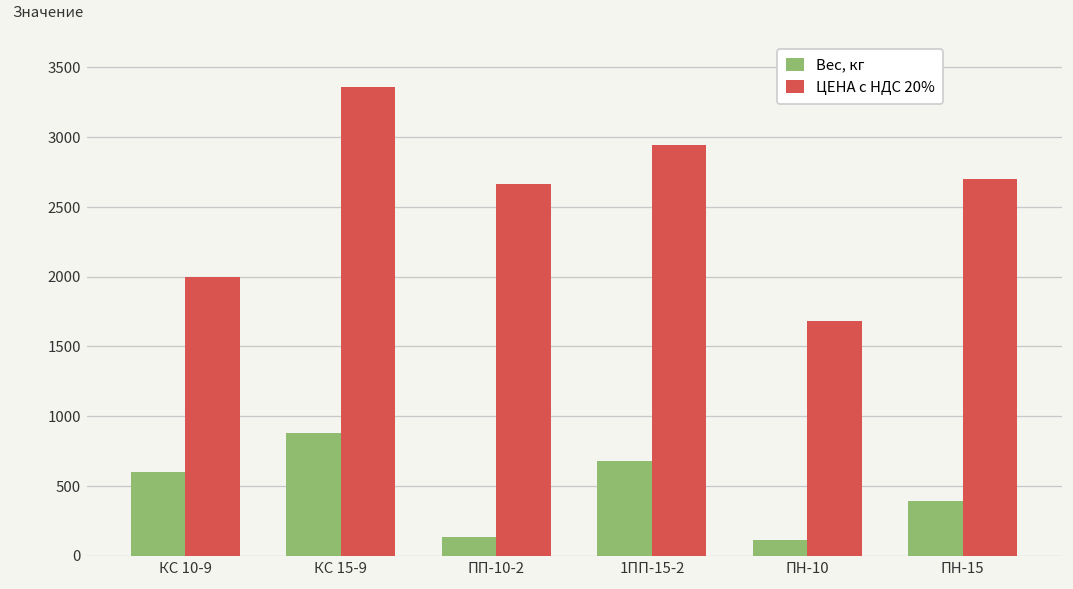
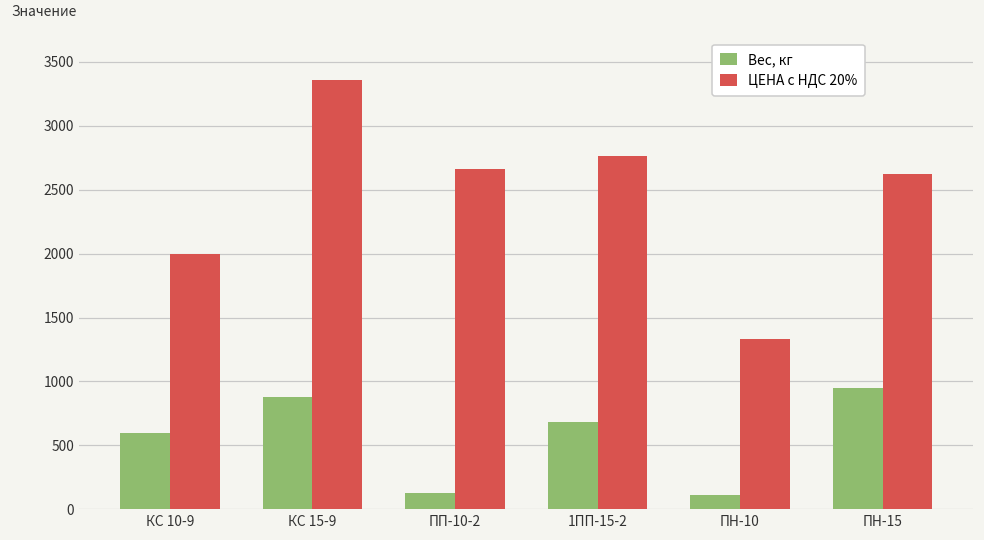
ЦЕНА с НДС 20%, 1ПП-15-2: 2940 -> 2770
ЦЕНА с НДС 20%, ПН-10: 1680 -> 1330
Вес, кг, ПН-15: 390 -> 950
ЦЕНА с НДС 20%, ПН-15: 2700 -> 2630
